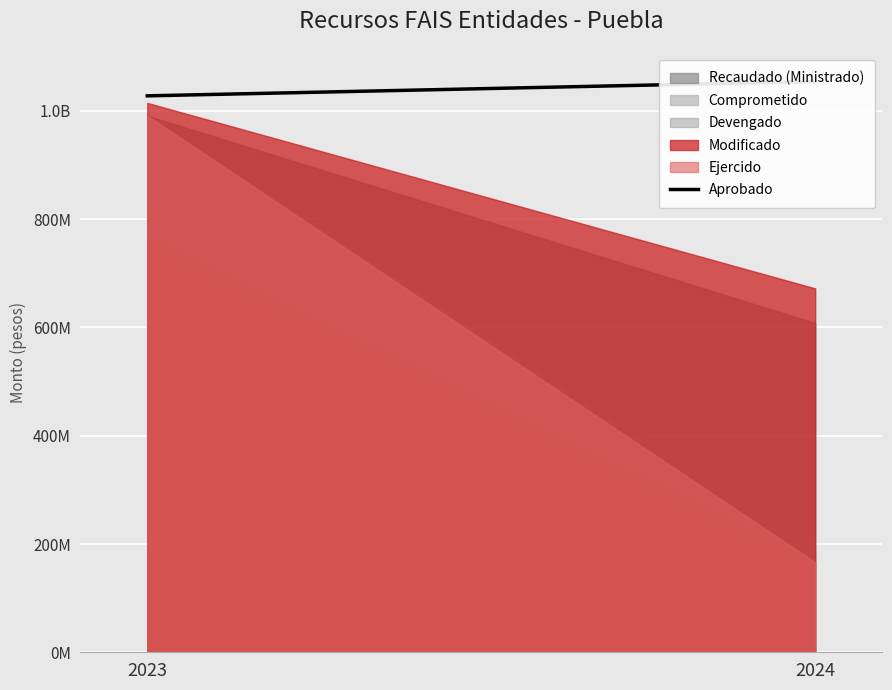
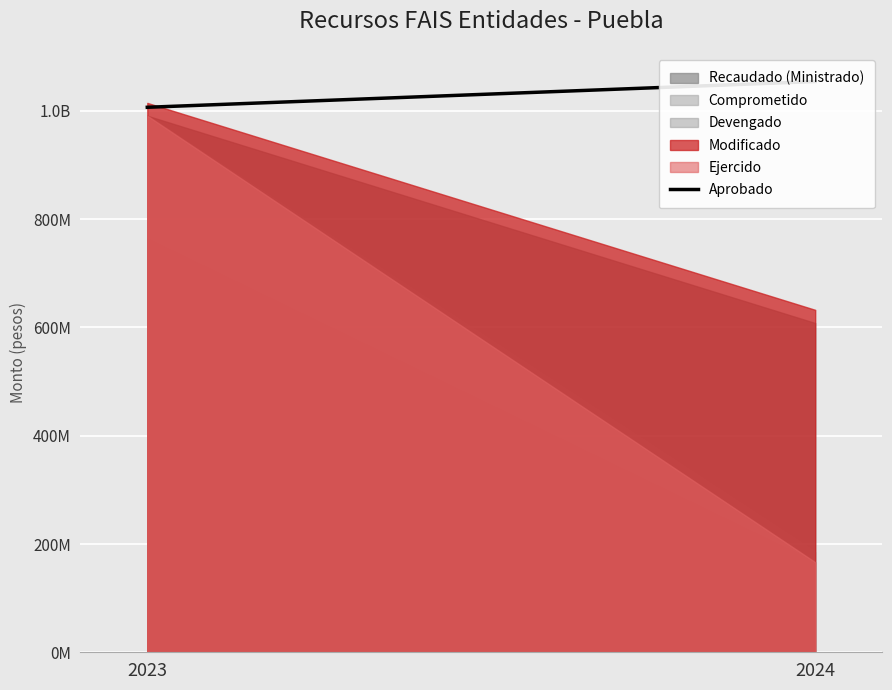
Aprobado, 2023: 1030000000 -> 1010000000
Modificado, 2024: 670000000 -> 630000000
